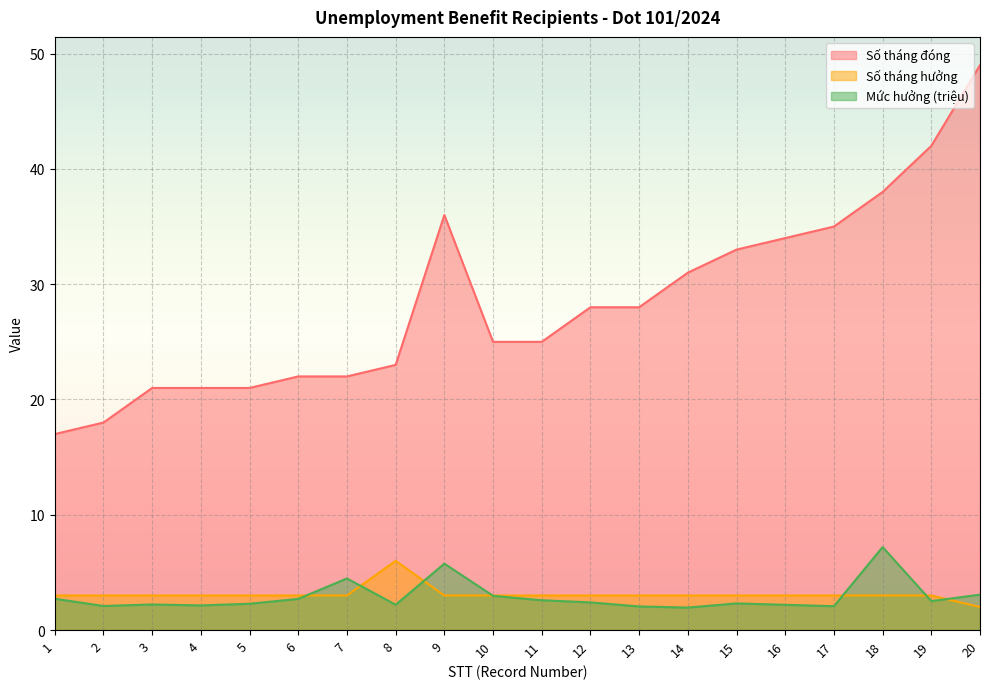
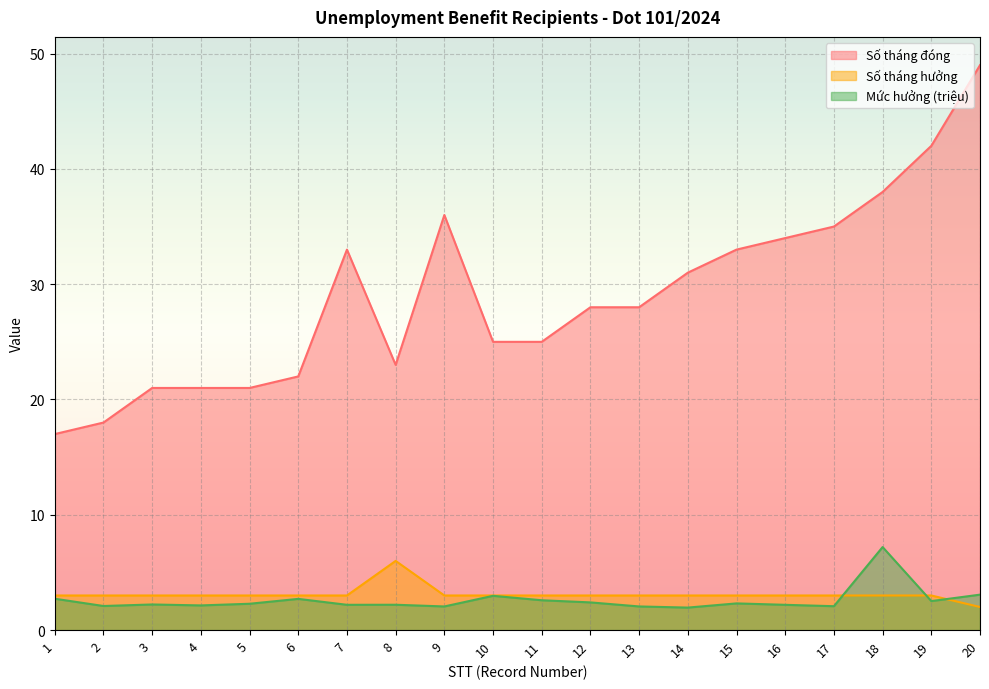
Số tháng đóng, 7: 22 -> 33
Mức hưởng (triệu), 7: 4.5 -> 2.2
Mức hưởng (triệu), 9: 5.8 -> 2.0
